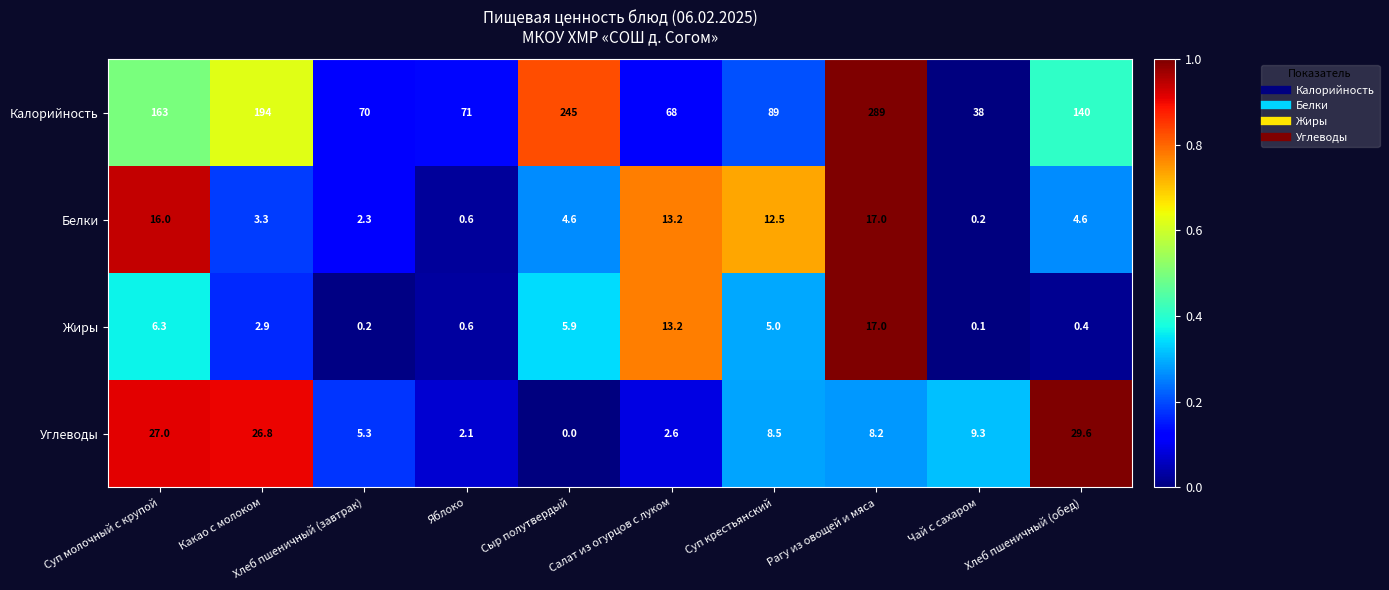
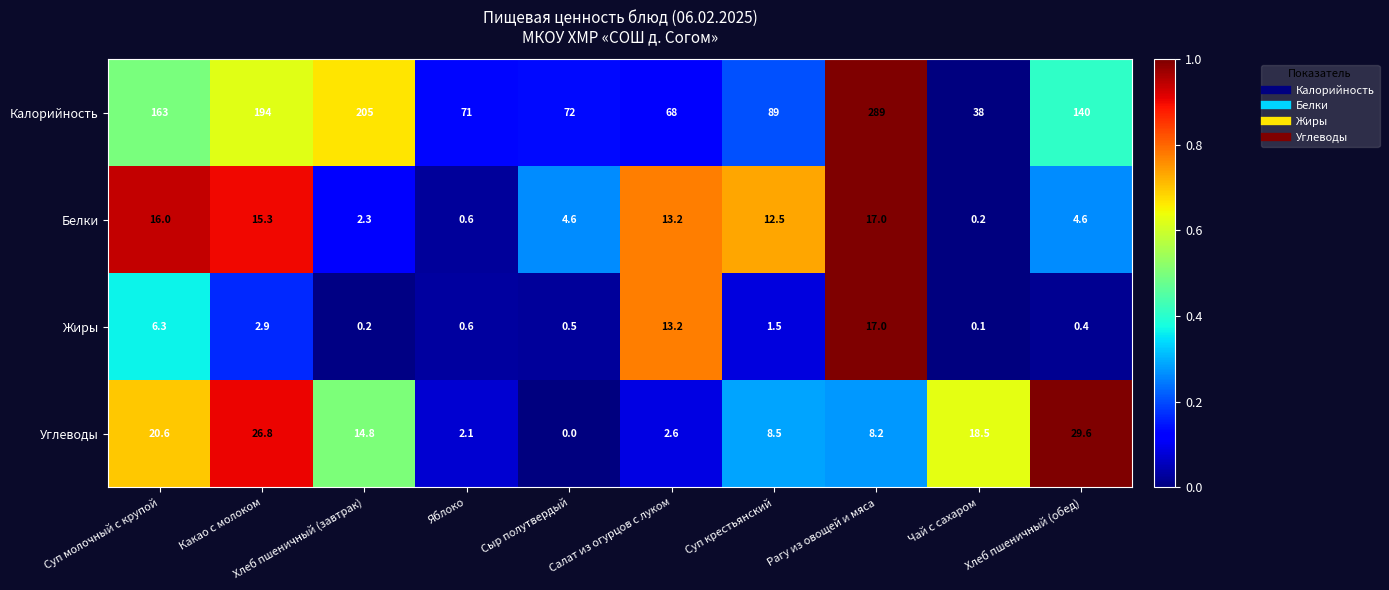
Калорийность, Хлеб пшеничный (завтрак): 70 -> 205
Калорийность, Сыр полутвердый: 245 -> 72
Белки, Какао с молоком: 3.3 -> 15.3
Жиры, Сыр полутвердый: 5.9 -> 0.5
Жиры, Суп крестьянский: 5.0 -> 1.5
Углеводы, Суп молочный с крупой: 27.0 -> 20.6
Углеводы, Хлеб пшеничный (завтрак): 5.3 -> 14.8
Углеводы, Чай с сахаром: 9.3 -> 18.5
